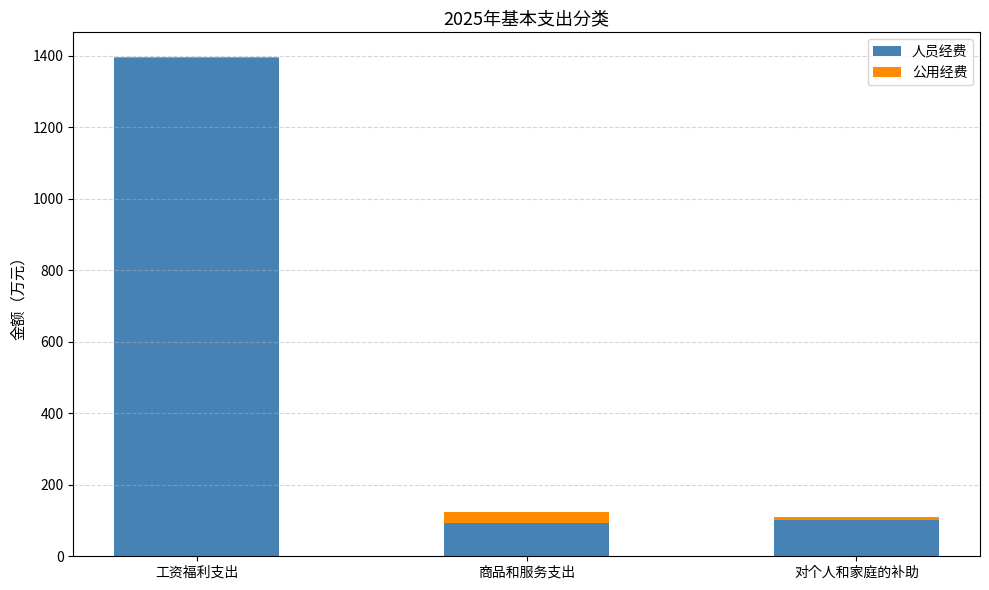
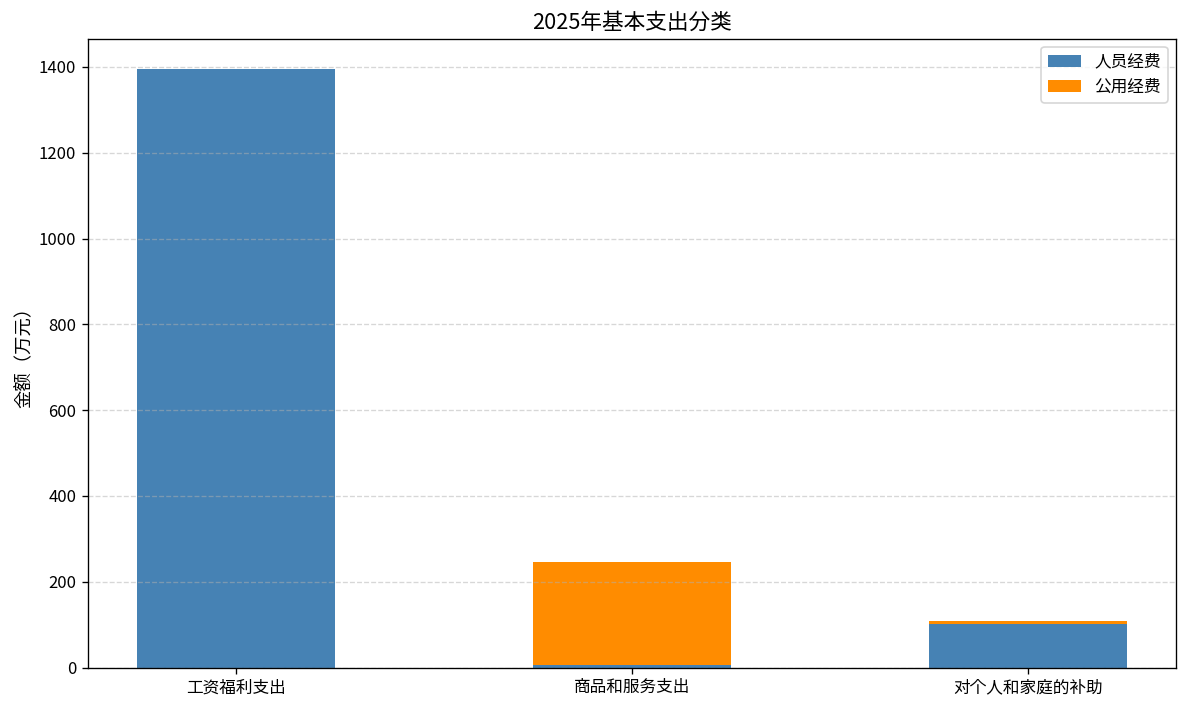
人员经费, 商品和服务支出: 90 -> 10
公用经费, 商品和服务支出: 30 -> 240
